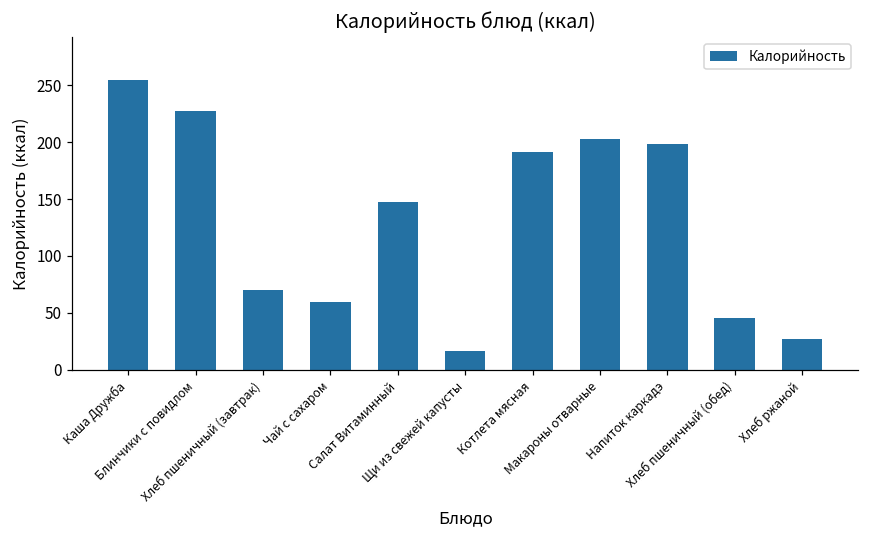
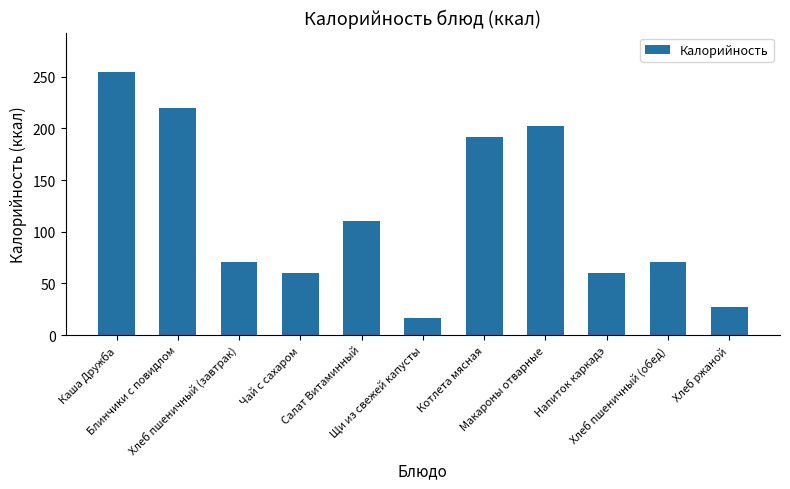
Блинчики с повидлом: 228 -> 220
Салат Витаминный: 148 -> 110
Напиток каркадэ: 198 -> 60
Хлеб пшеничный (обед): 45 -> 71
